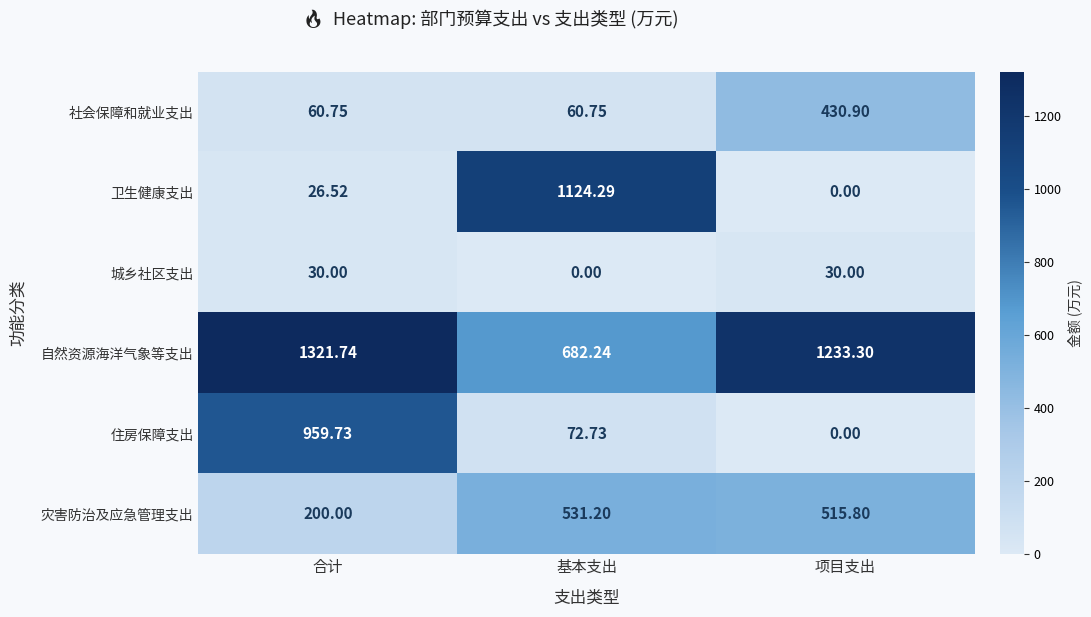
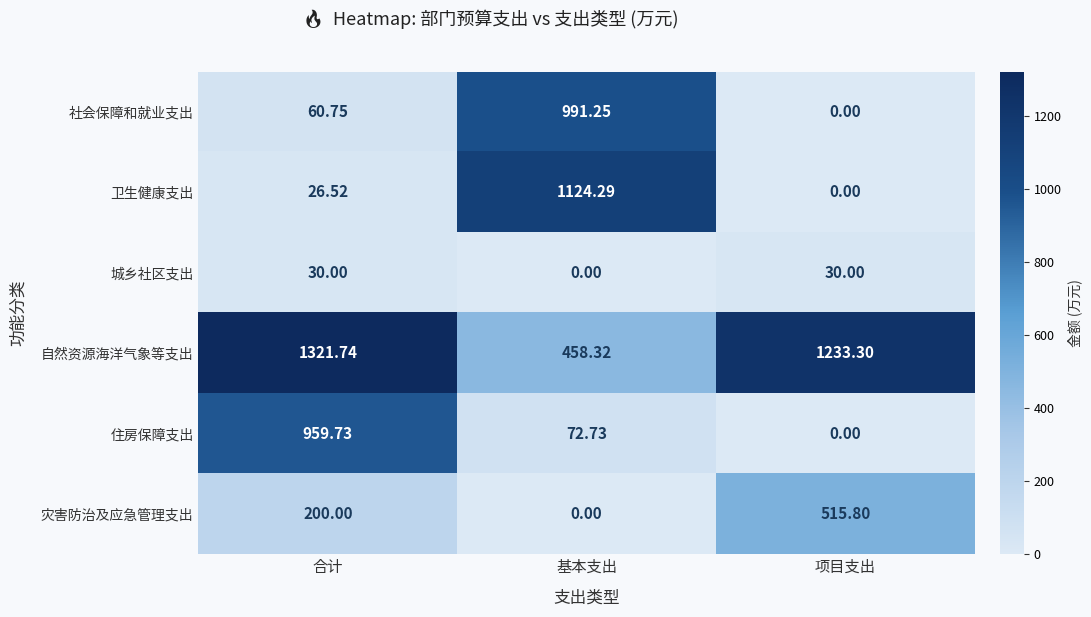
社会保障和就业支出, 基本支出: 60.75 -> 991.25
社会保障和就业支出, 项目支出: 430.90 -> 0.00
自然资源海洋气象等支出, 基本支出: 682.24 -> 458.32
灾害防治及应急管理支出, 基本支出: 531.20 -> 0.00
